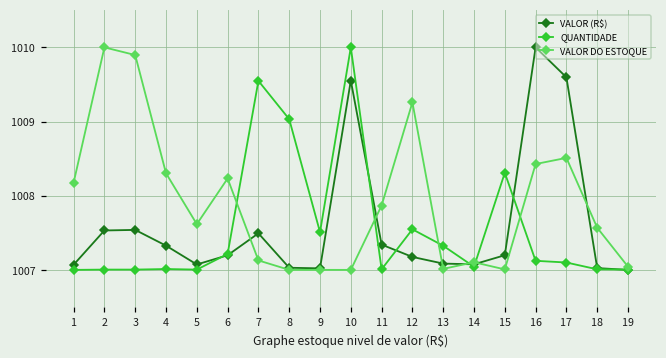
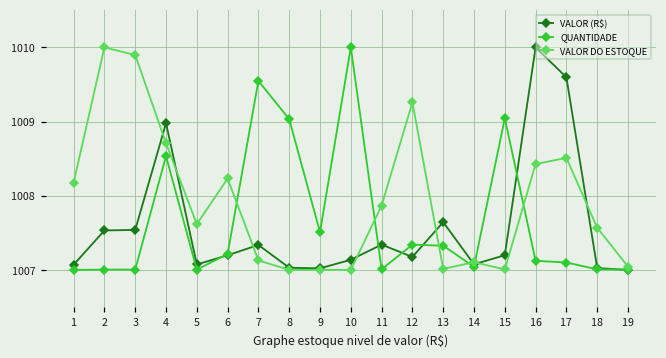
VALOR (R$), 4: 1007.3 -> 1009.0
QUANTIDADE, 4: 1007.0 -> 1008.5
VALOR DO ESTOQUE, 4: 1008.3 -> 1008.7
VALOR (R$), 7: 1007.5 -> 1007.3
VALOR (R$), 10: 1009.6 -> 1007.1
QUANTIDADE, 12: 1007.5 -> 1007.3
VALOR (R$), 13: 1007.1 -> 1007.6
QUANTIDADE, 15: 1008.3 -> 1009.0
